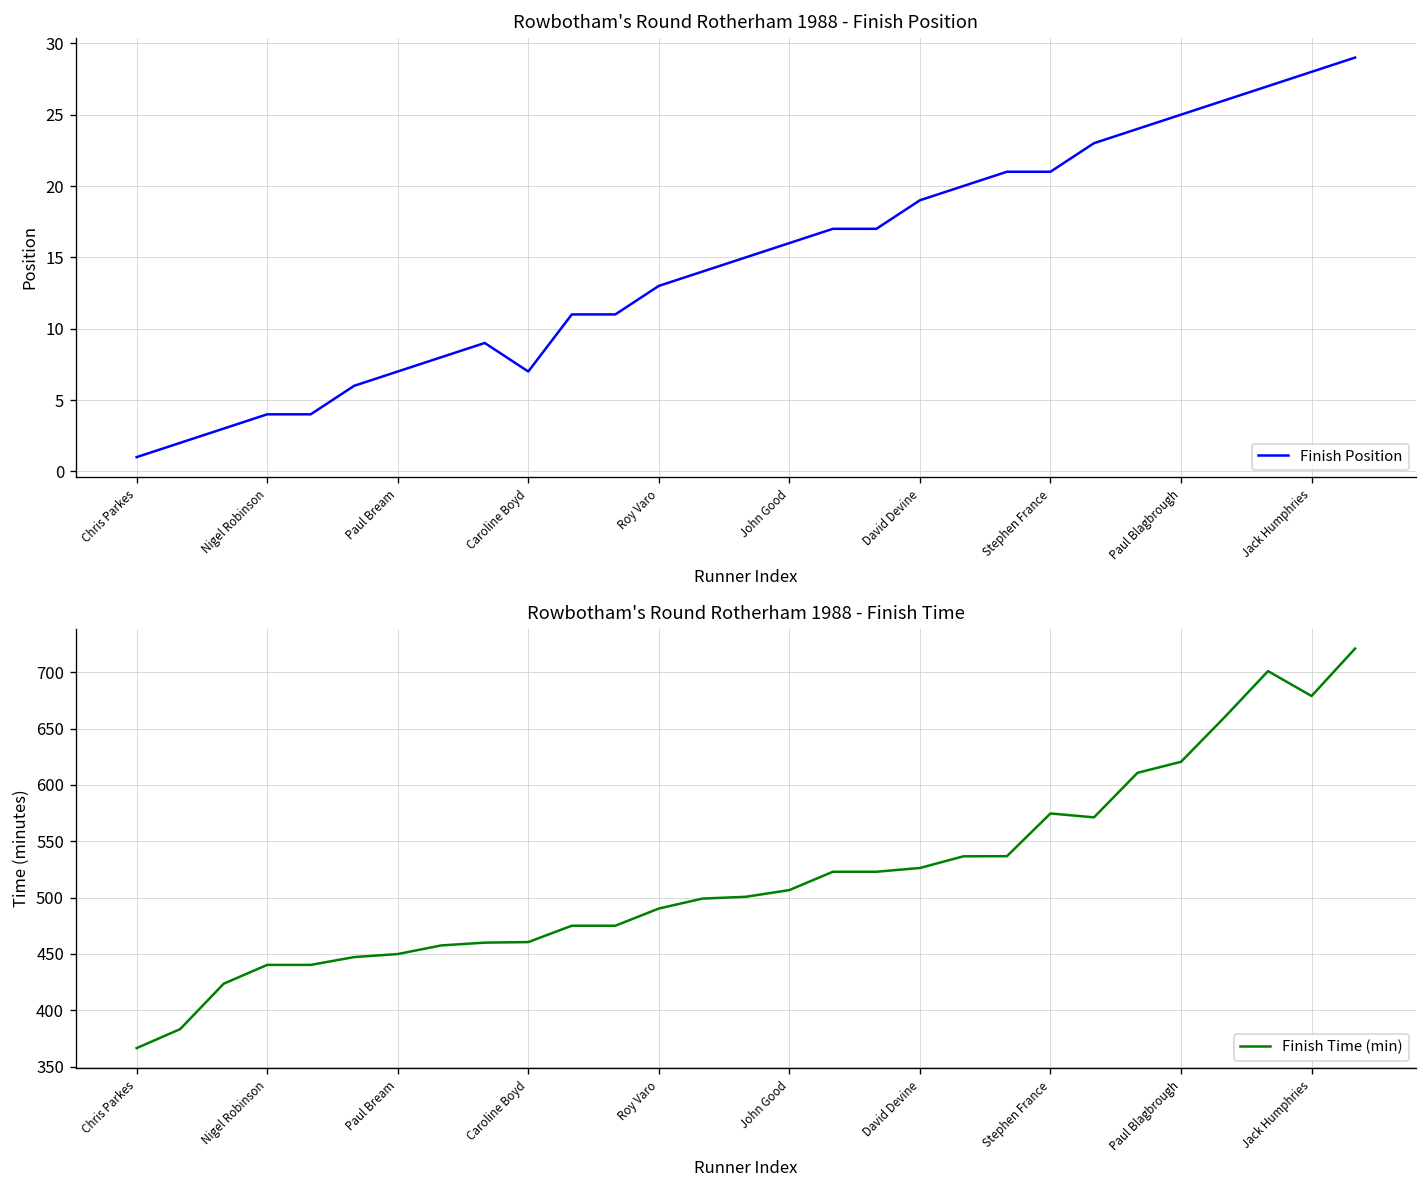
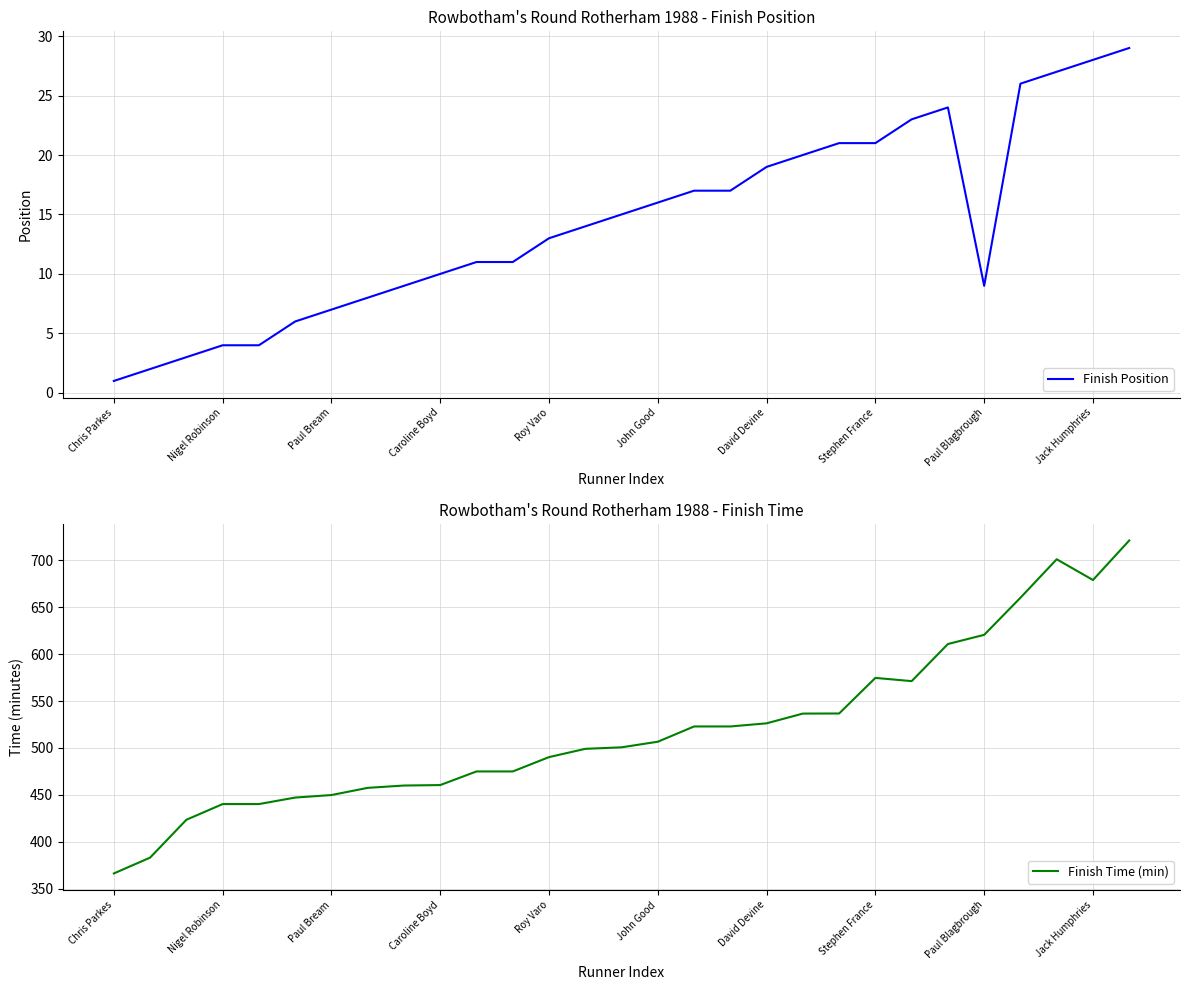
Rowbotham's Round Rotherham 1988 - Finish Position, Caroline Boyd: 7 -> 10
Rowbotham's Round Rotherham 1988 - Finish Position, Paul Blagbrough: 25 -> 9
